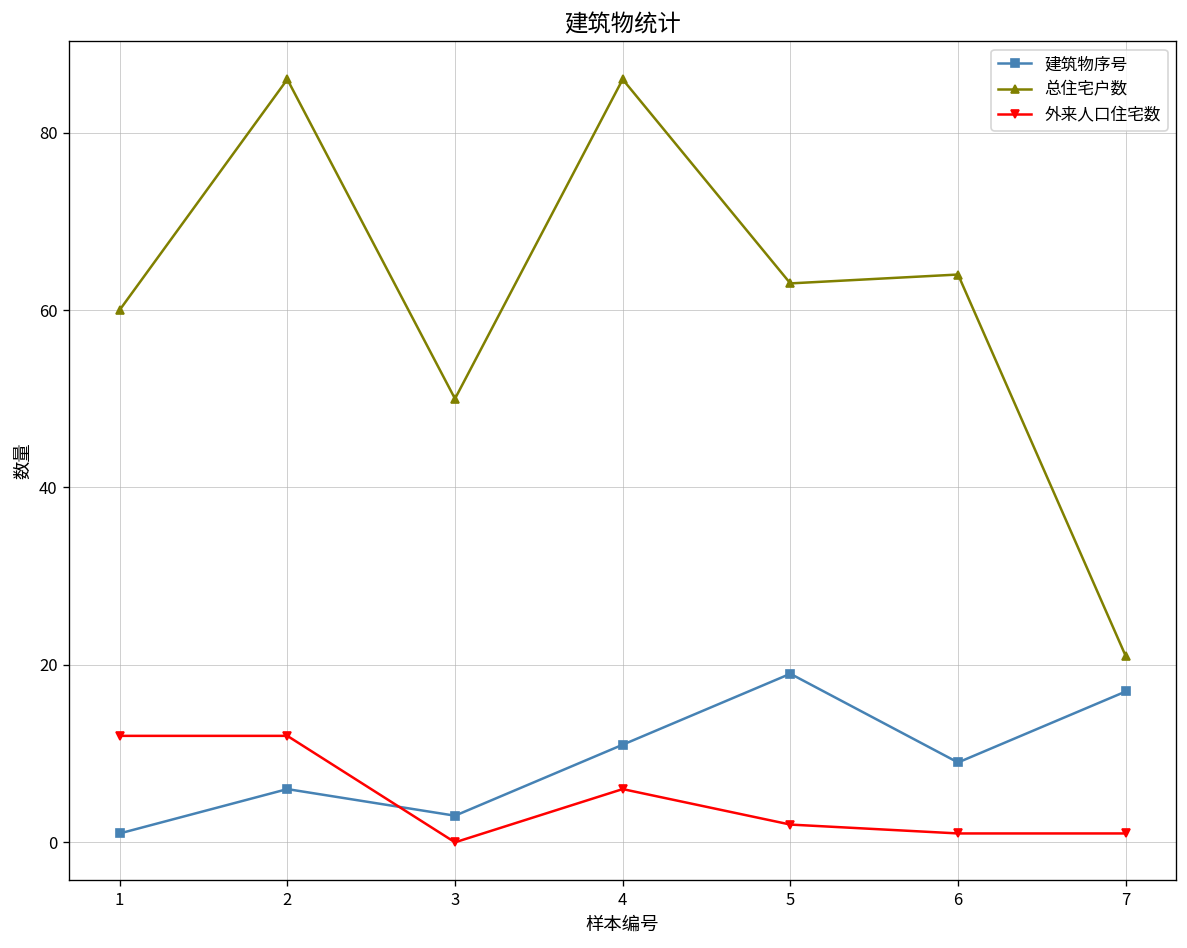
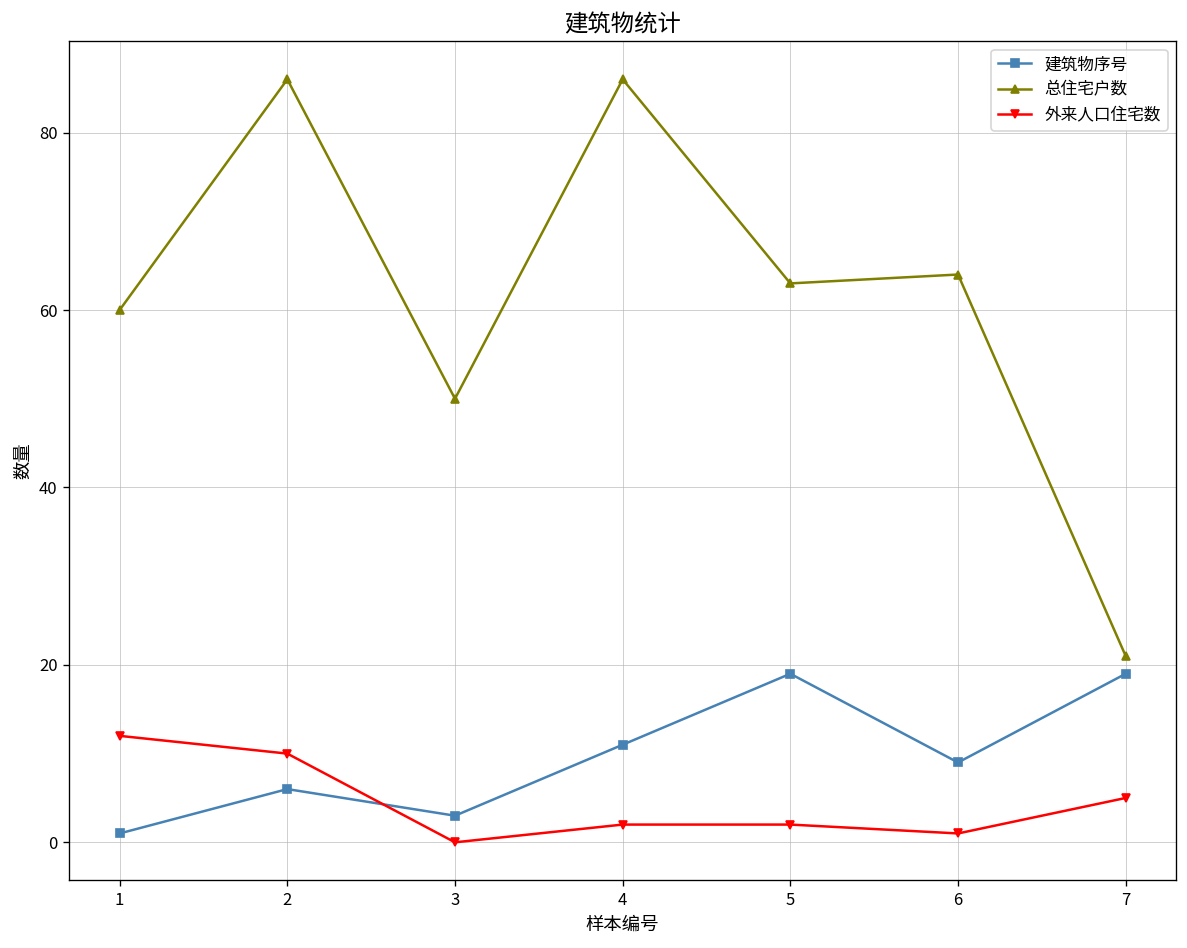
外来人口住宅数, 2: 12 -> 10
外来人口住宅数, 4: 6 -> 2
建筑物序号, 7: 17 -> 19
外来人口住宅数, 7: 1 -> 5
